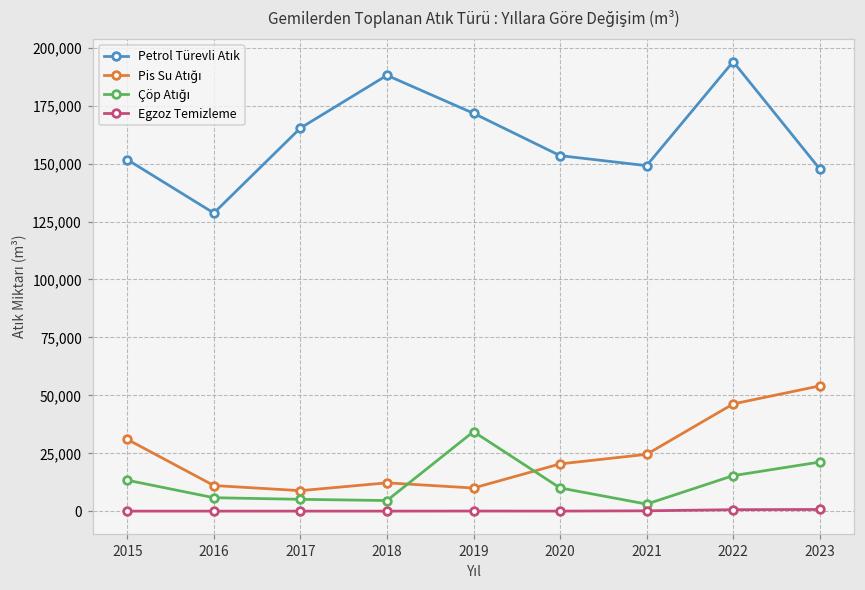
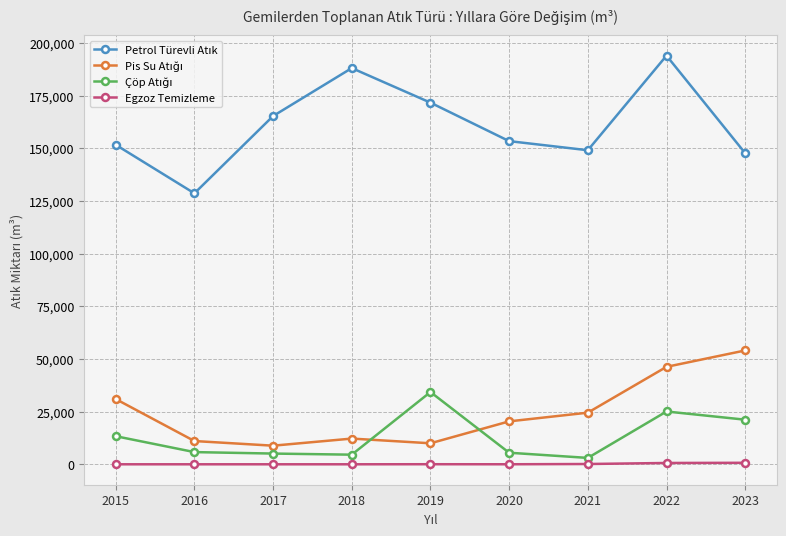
Çöp Atığı, 2020: 10,000 -> 5,000
Çöp Atığı, 2022: 15,000 -> 25,000
